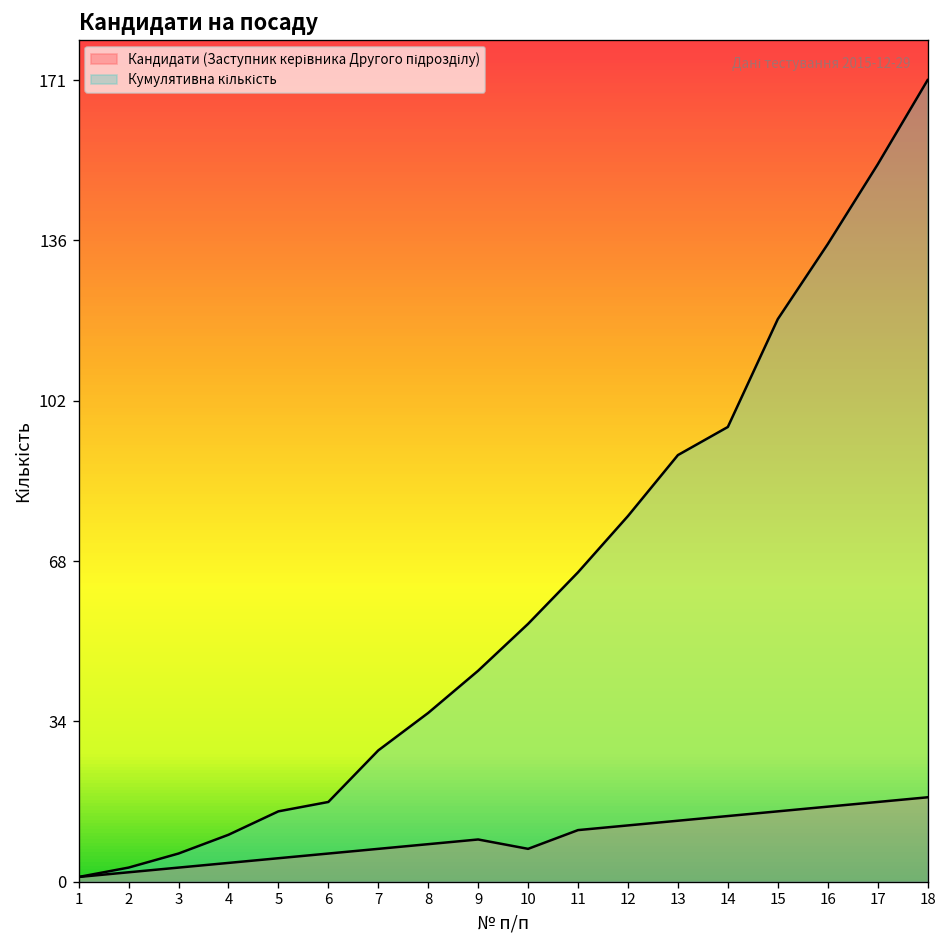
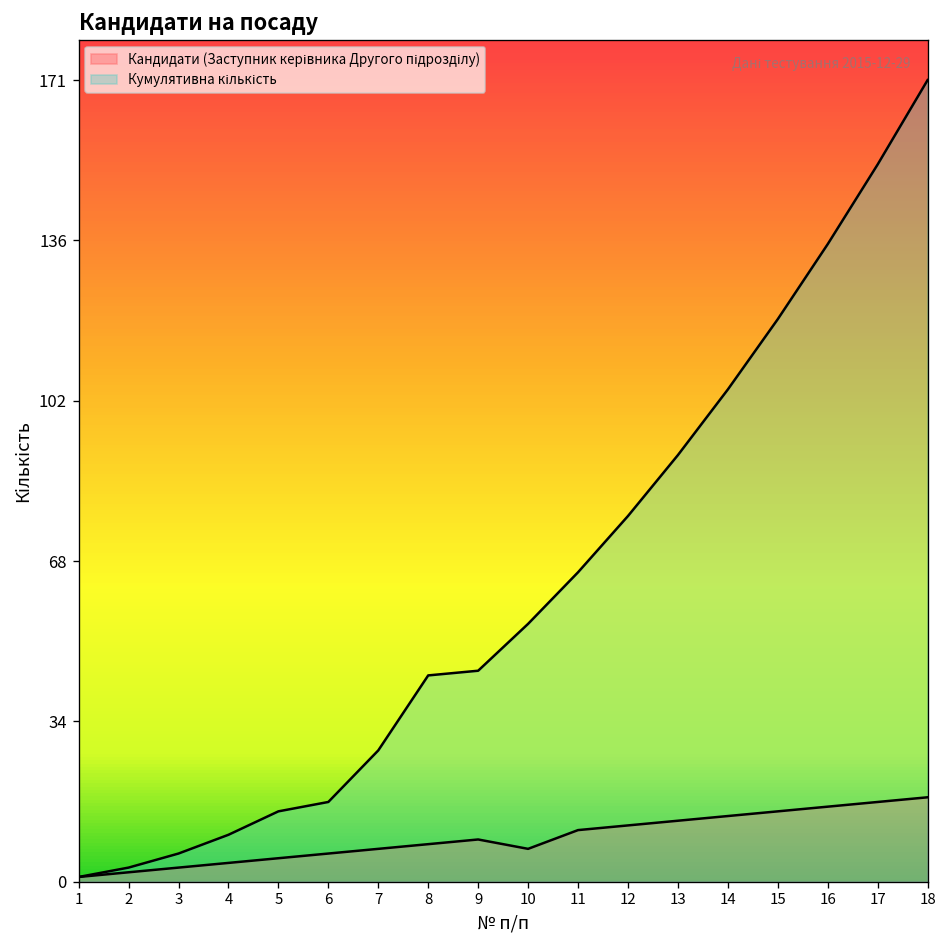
Кумулятивна кількість, 8: 36 -> 44
Кумулятивна кількість, 14: 97 -> 105
